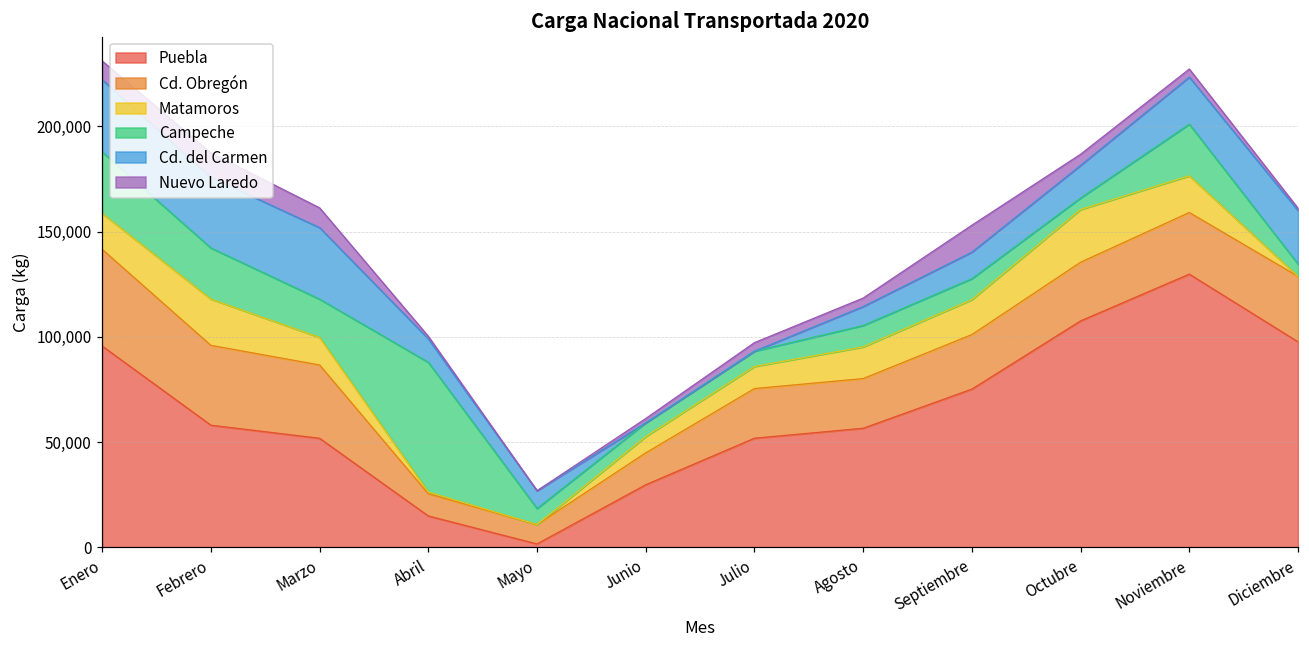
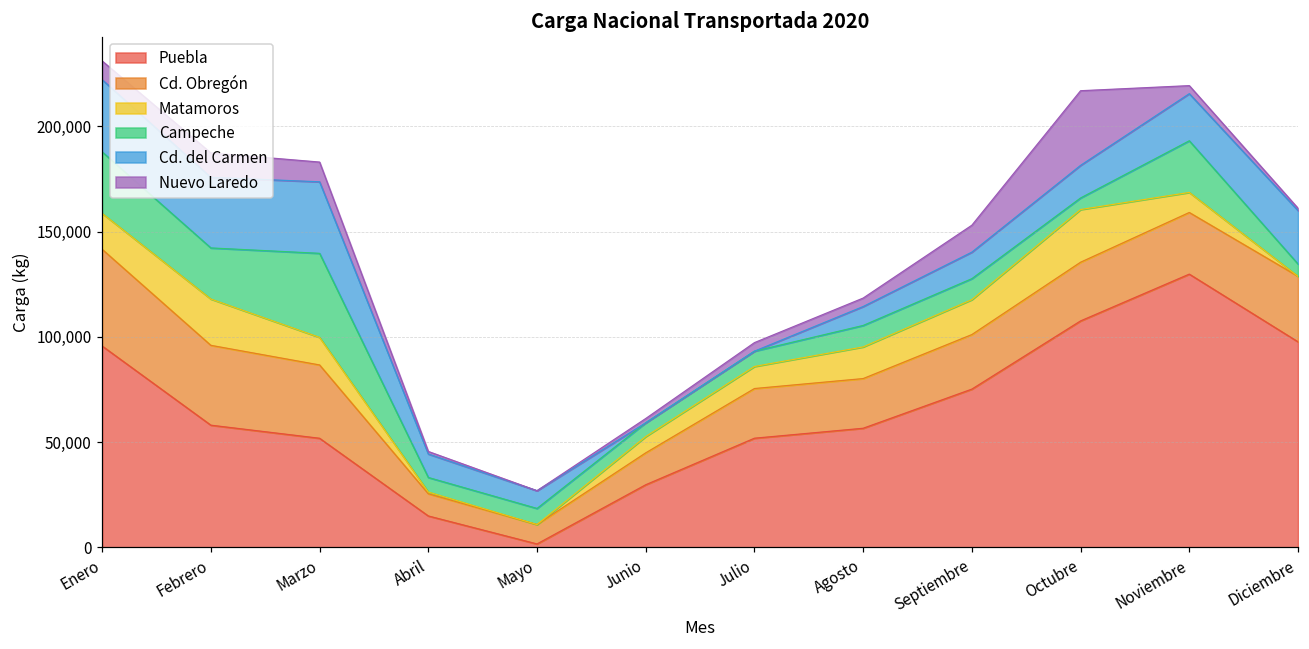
Campeche, Marzo: 18,000 -> 40,000
Campeche, Abril: 62,000 -> 7,000
Nuevo Laredo, Octubre: 5,000 -> 35,000
Matamoros, Noviembre: 17,000 -> 10,000
